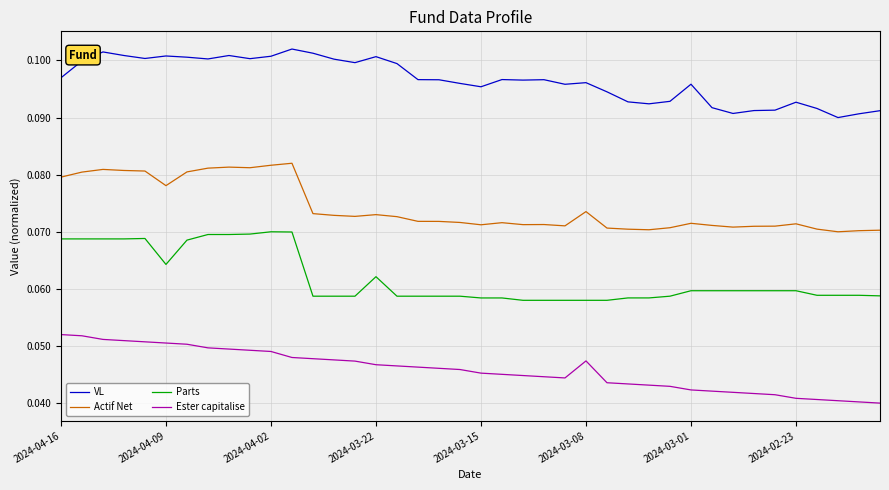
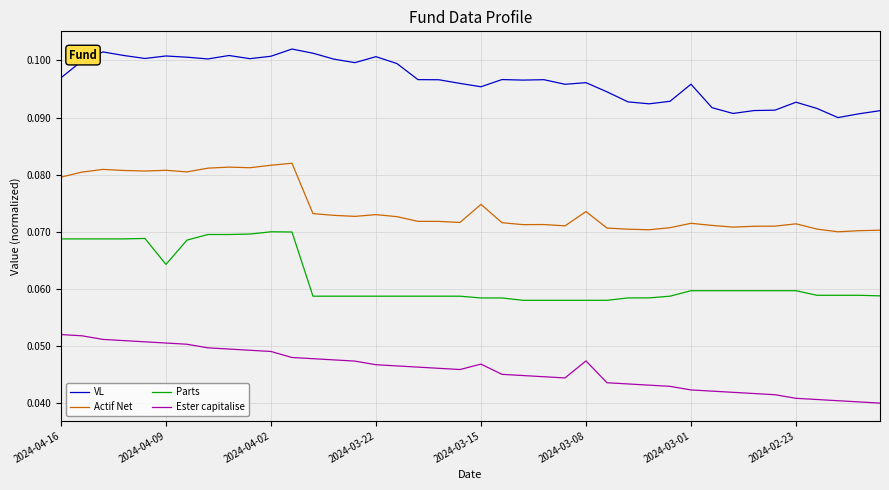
Actif Net, 2024-04-09: 0.078 -> 0.081
Parts, 2024-03-22: 0.062 -> 0.059
Actif Net, 2024-03-15: 0.071 -> 0.075
Ester capitalise, 2024-03-15: 0.045 -> 0.047
